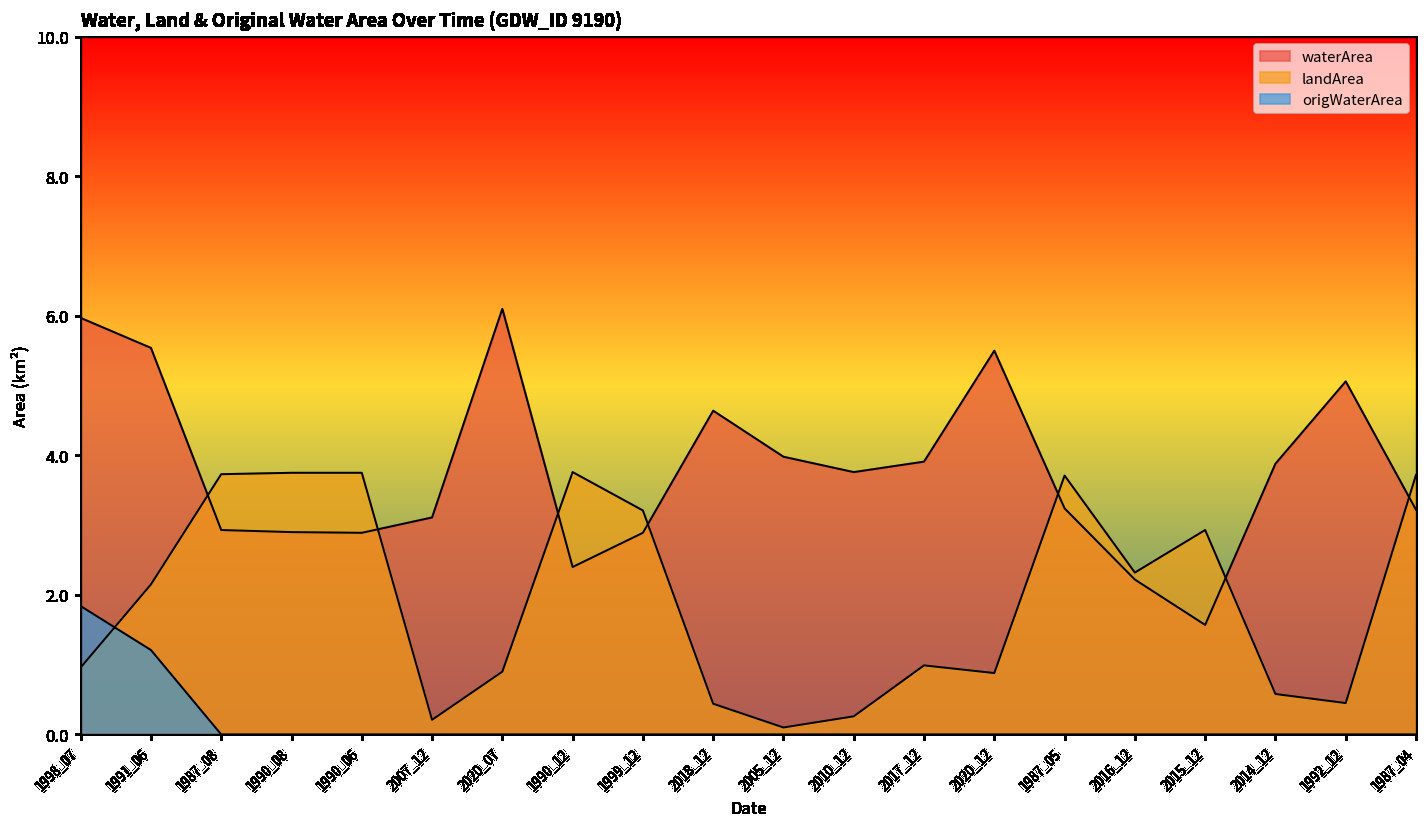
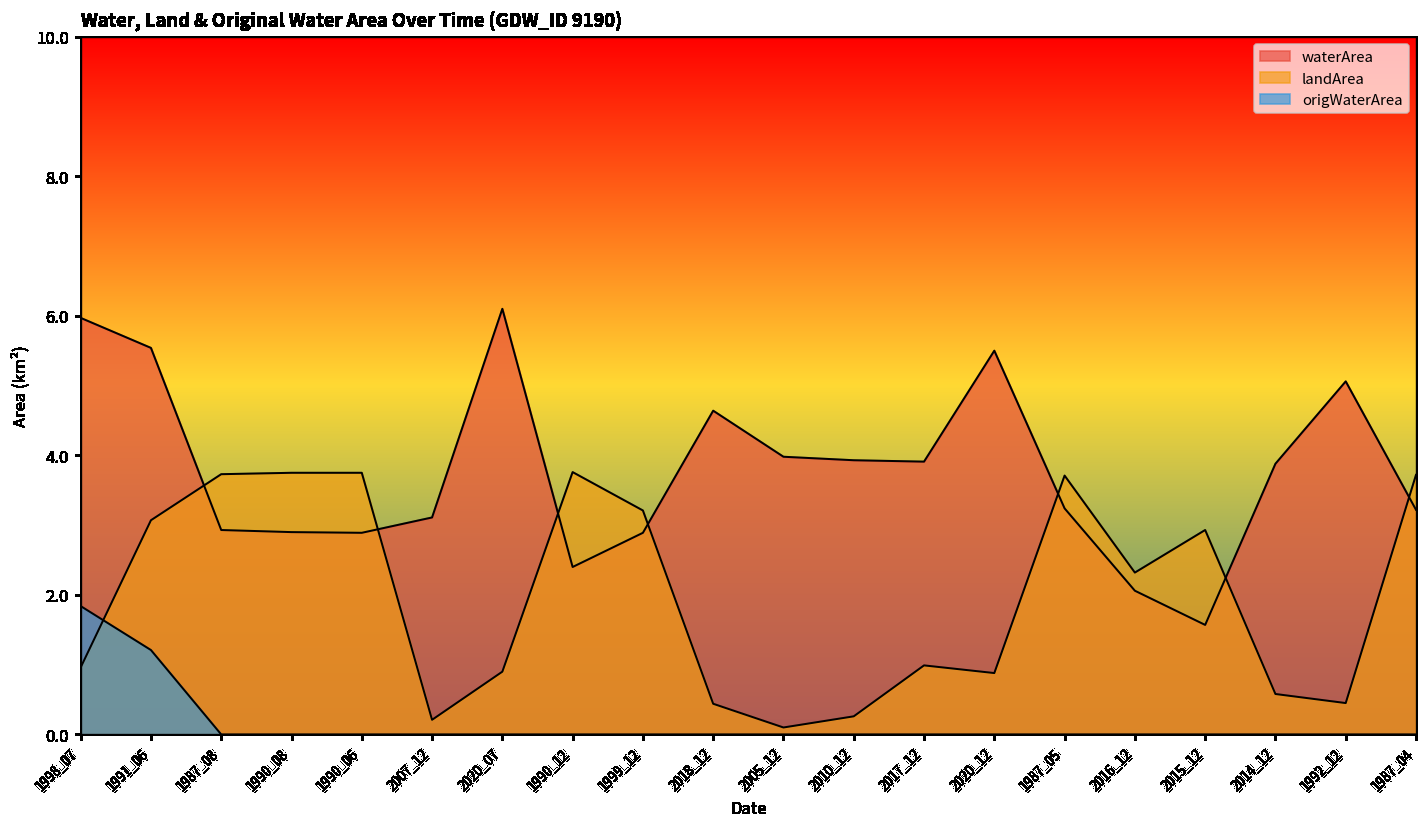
landArea, 1991_06: 2.2 -> 3.1
waterArea, 2010_12: 3.8 -> 3.9
waterArea, 2016_12: 2.2 -> 2.1
